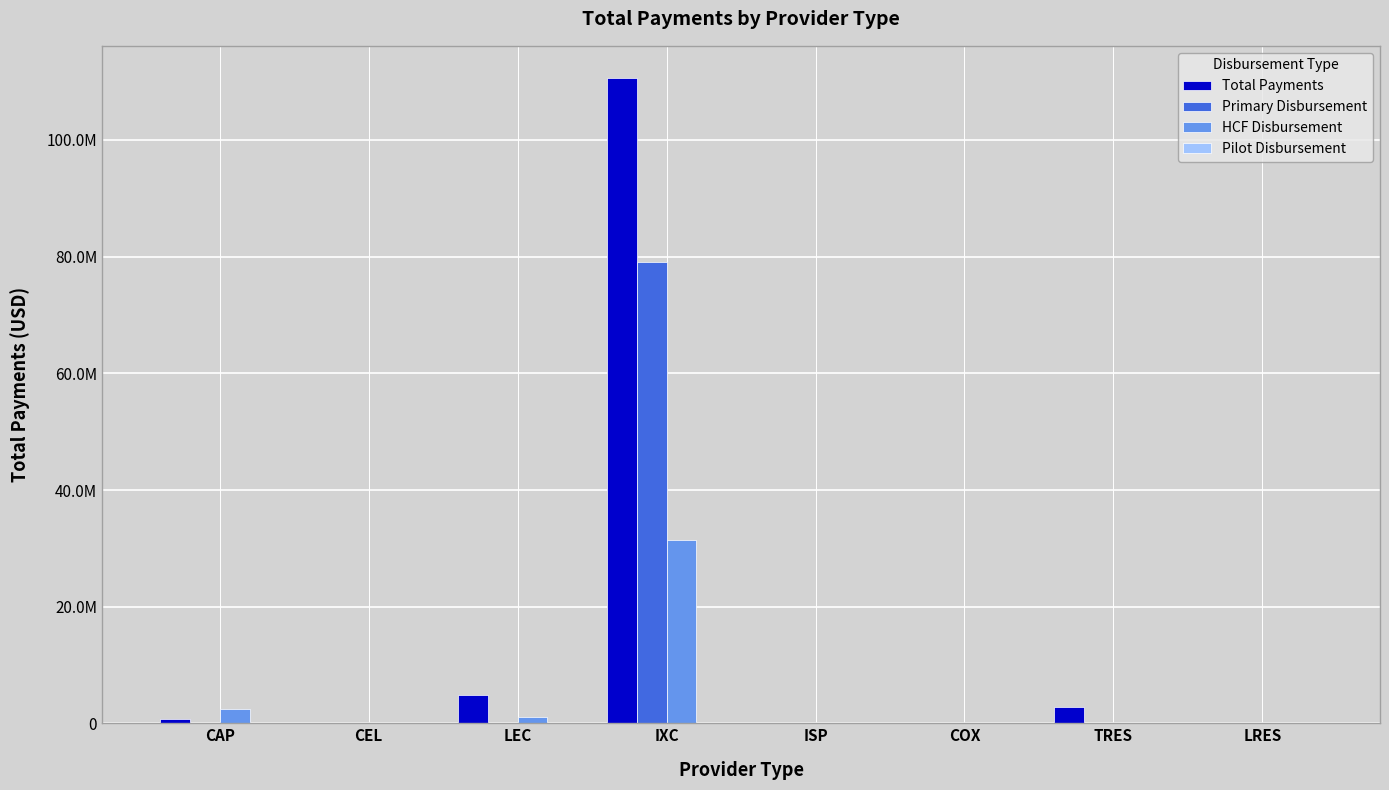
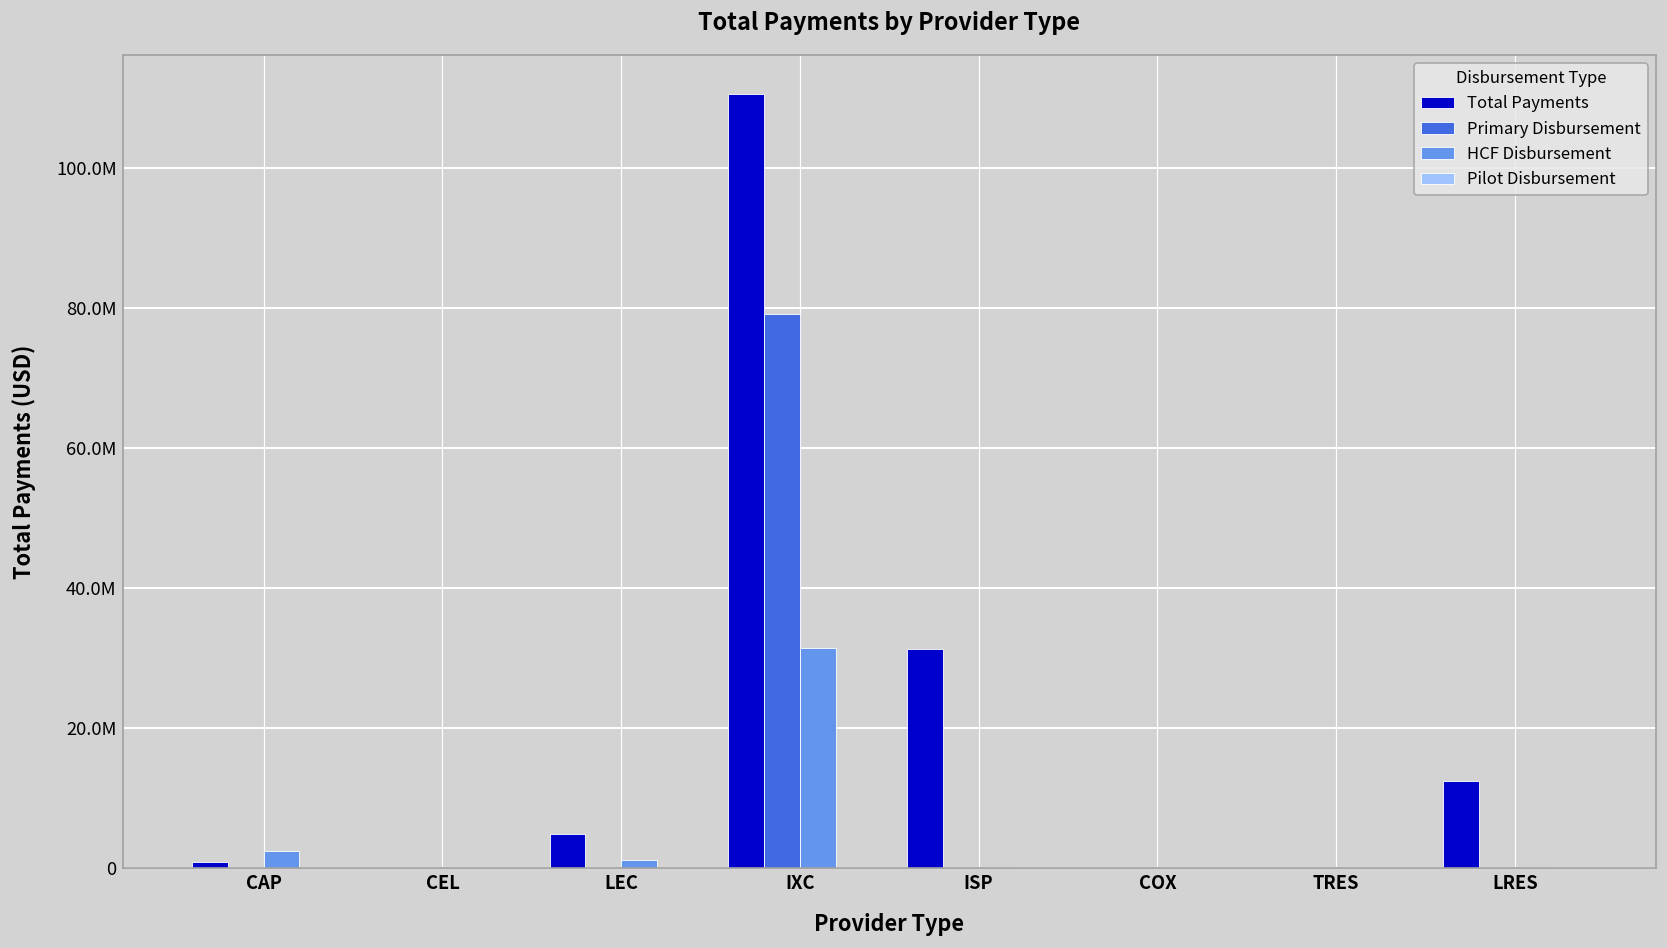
Total Payments, ISP: 0 -> 31000000
Total Payments, TRES: 3000000 -> 0
Total Payments, LRES: 0 -> 12000000
